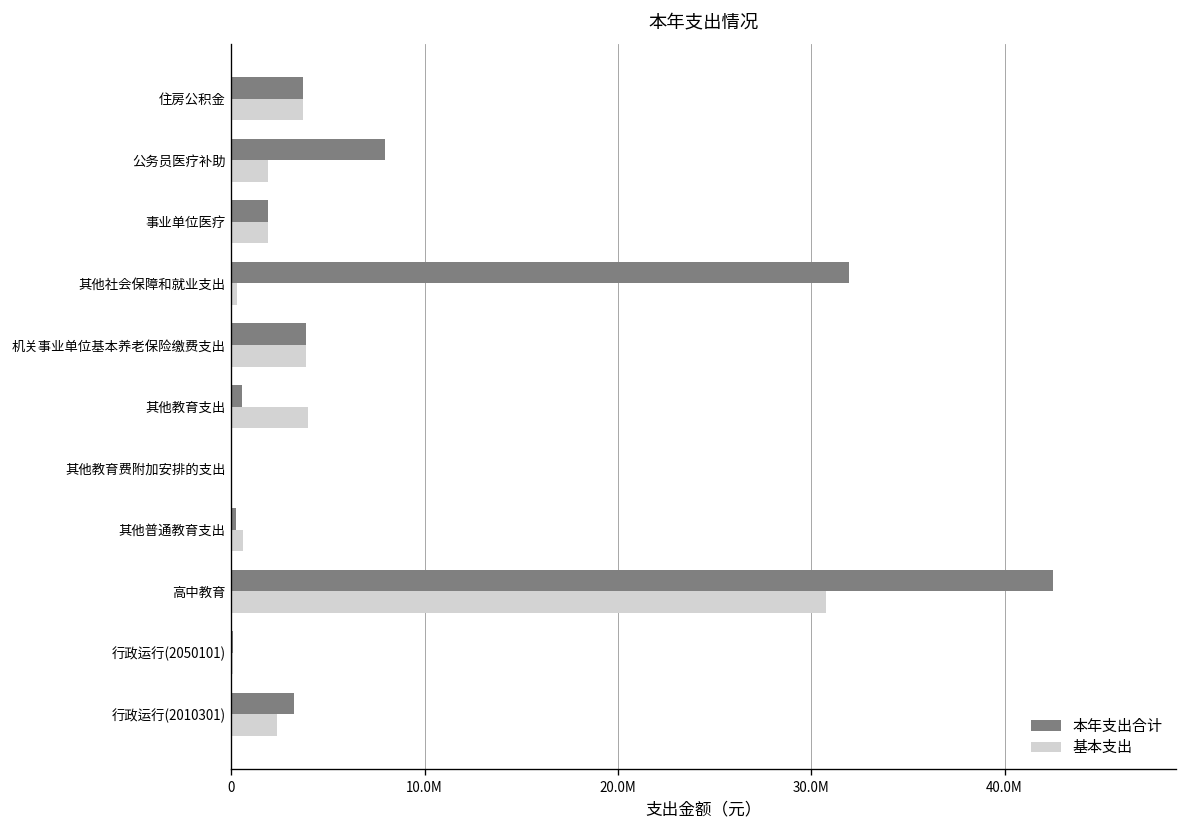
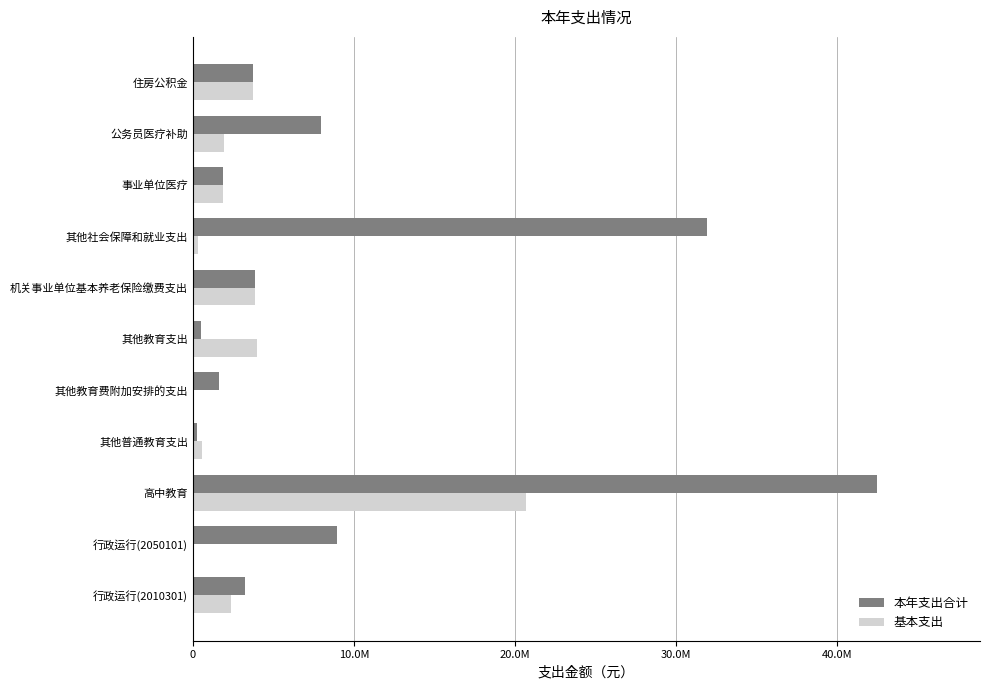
本年支出合计, 其他教育费附加安排的支出: 0 -> 1600000
基本支出, 高中教育: 30800000 -> 20700000
本年支出合计, 行政运行(2050101): 100000 -> 8900000
